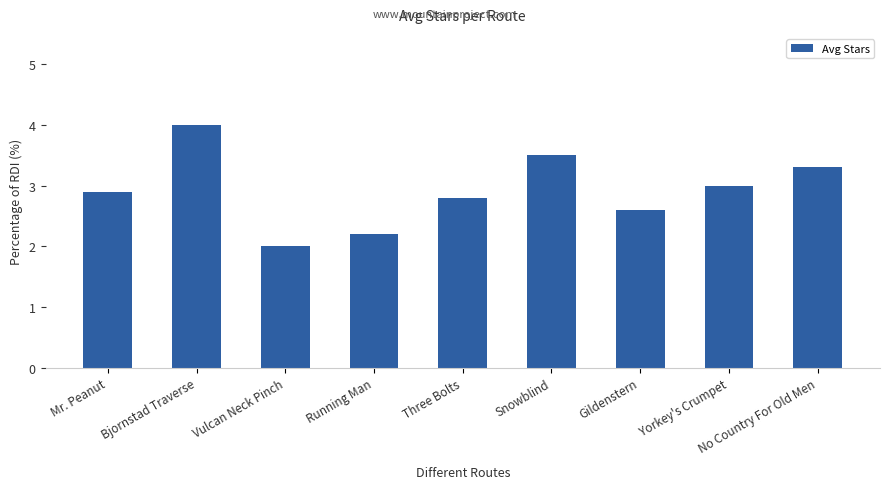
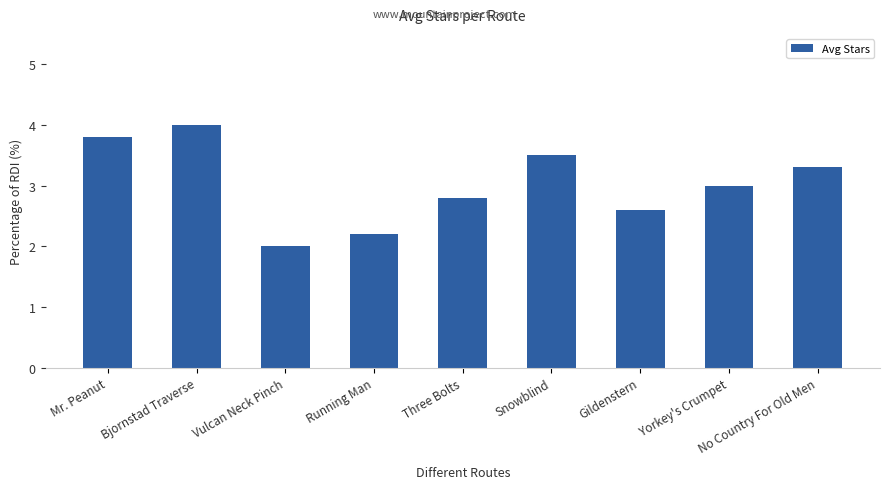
Mr. Peanut: 2.9 -> 3.8
